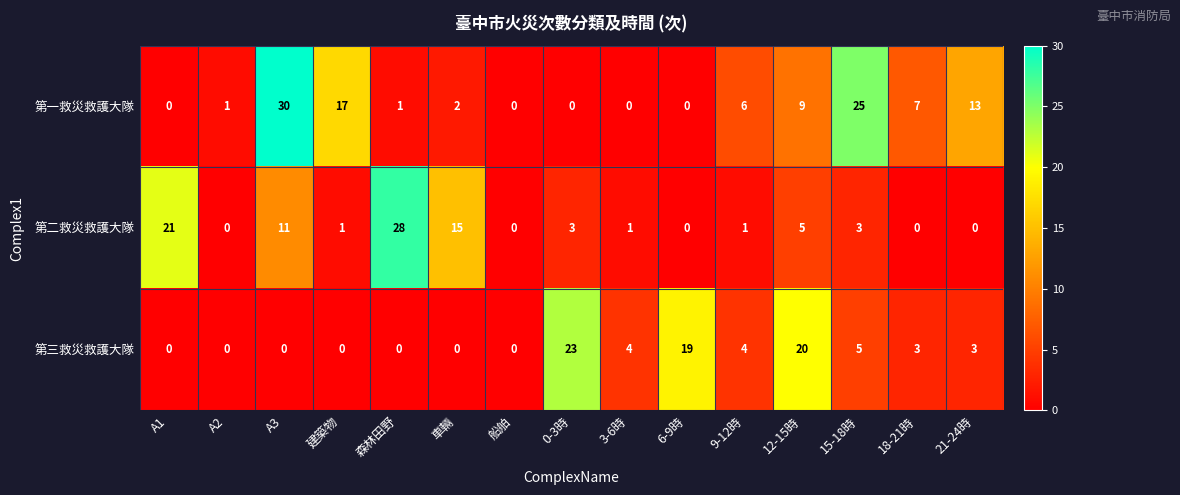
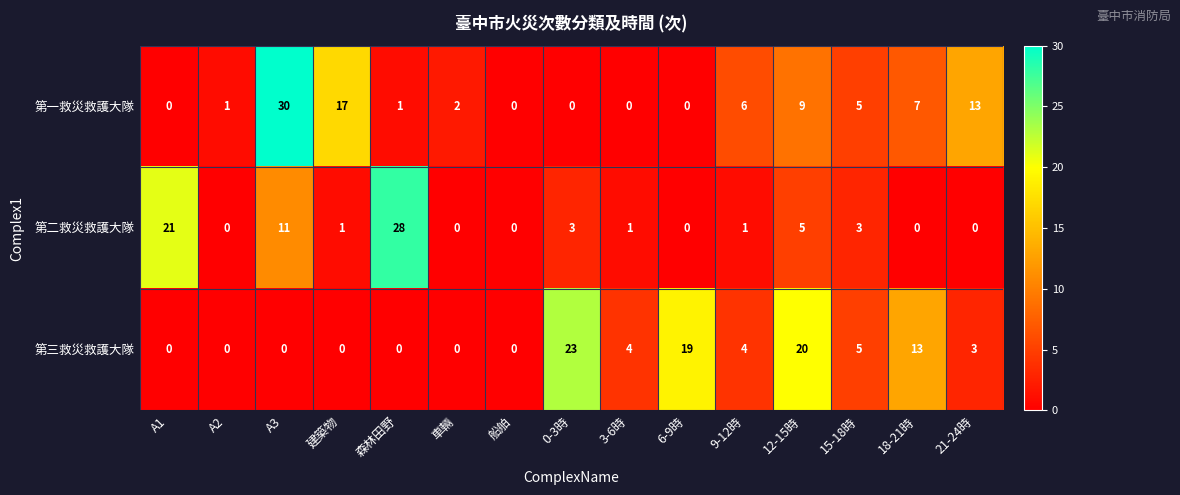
第一救災救護大隊, 15-18時: 25 -> 5
第二救災救護大隊, 車輛: 15 -> 0
第三救災救護大隊, 18-21時: 3 -> 13
